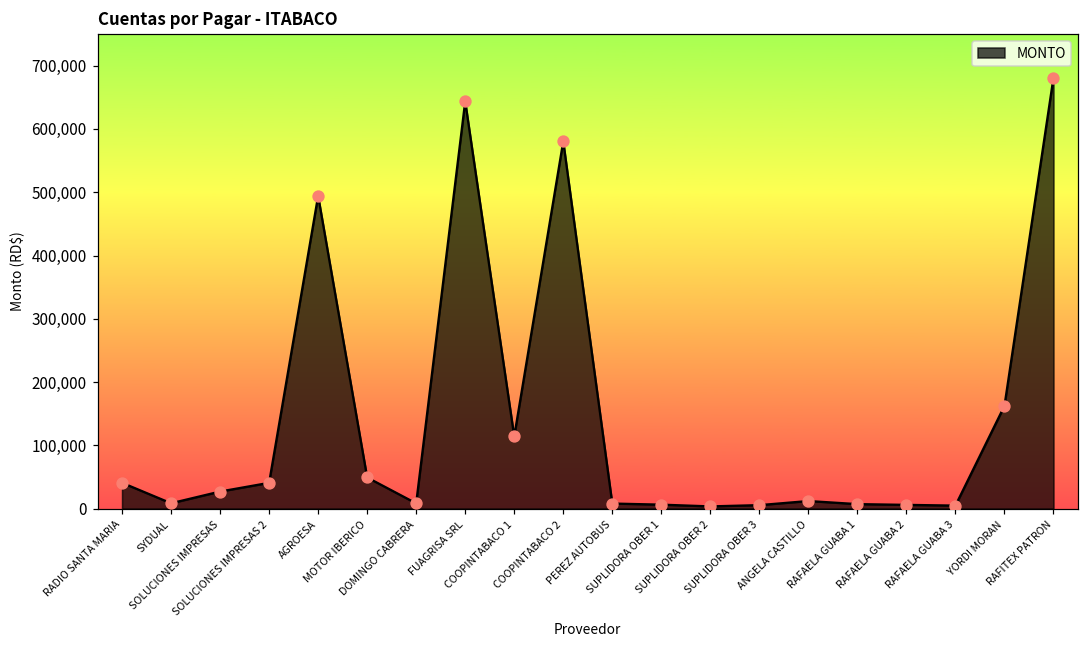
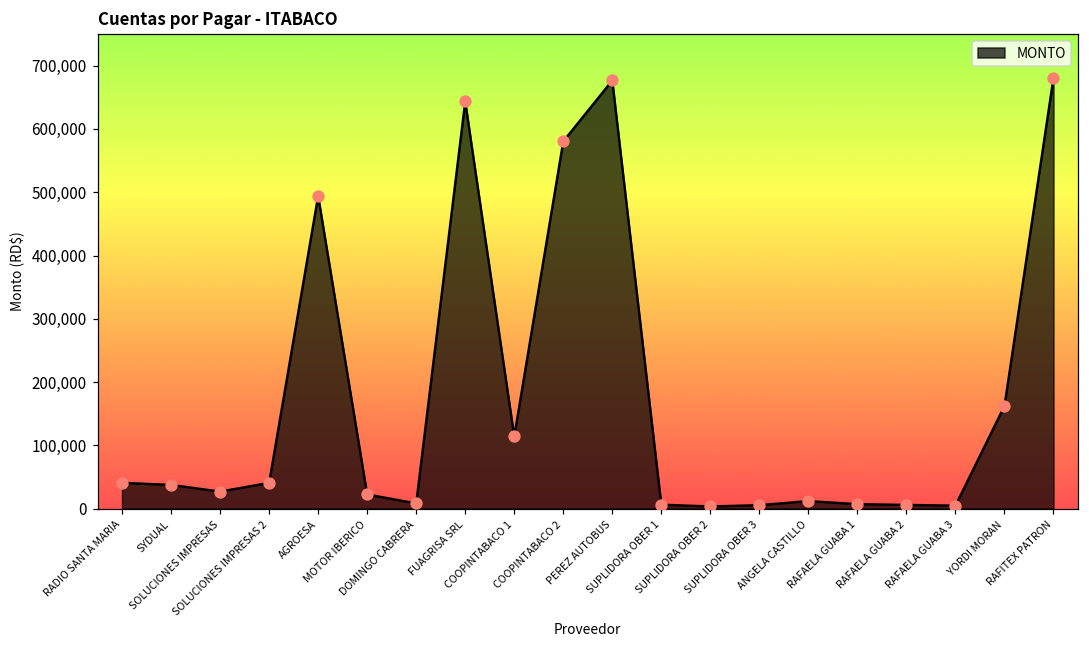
SYDUAL: 10,000 -> 40,000
MOTOR IBERICO: 50,000 -> 20,000
PEREZ AUTOBUS: 10,000 -> 680,000
